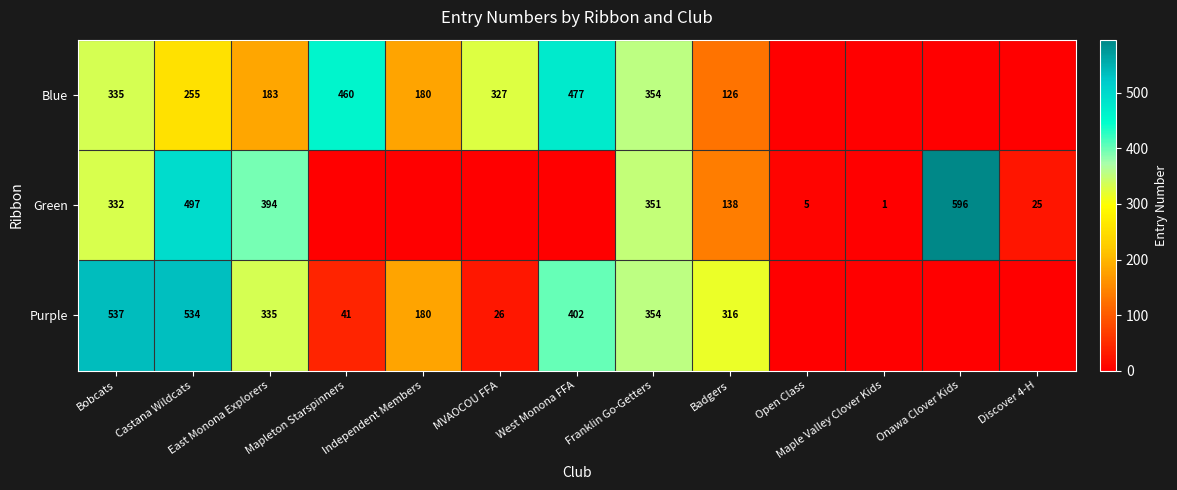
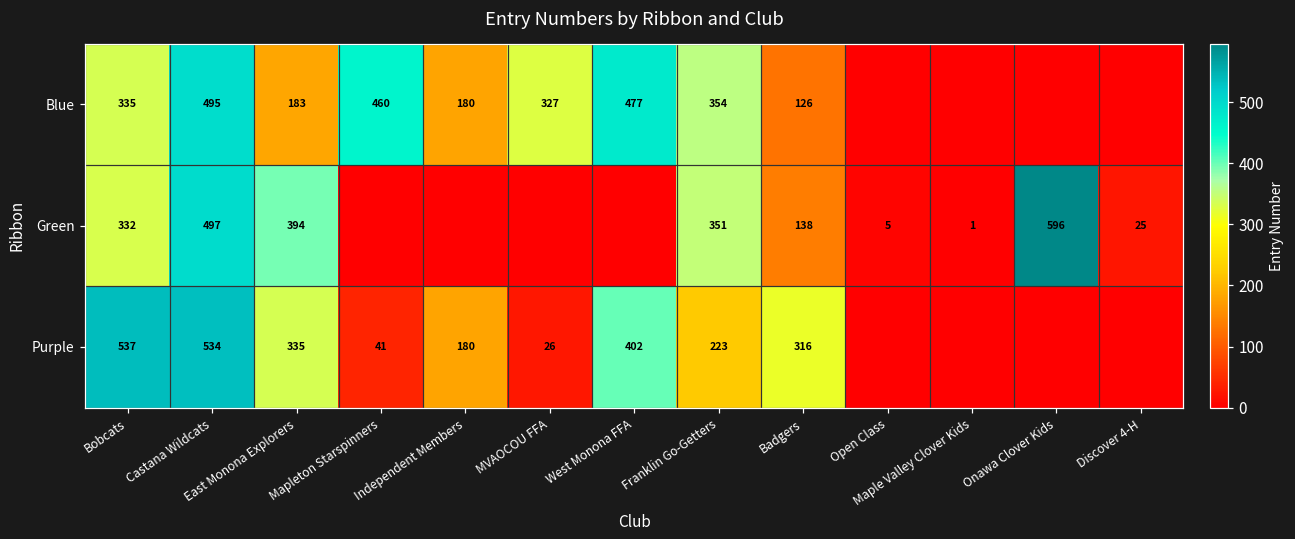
Blue, Castana Wildcats: 255 -> 495
Purple, Franklin Go-Getters: 354 -> 223
